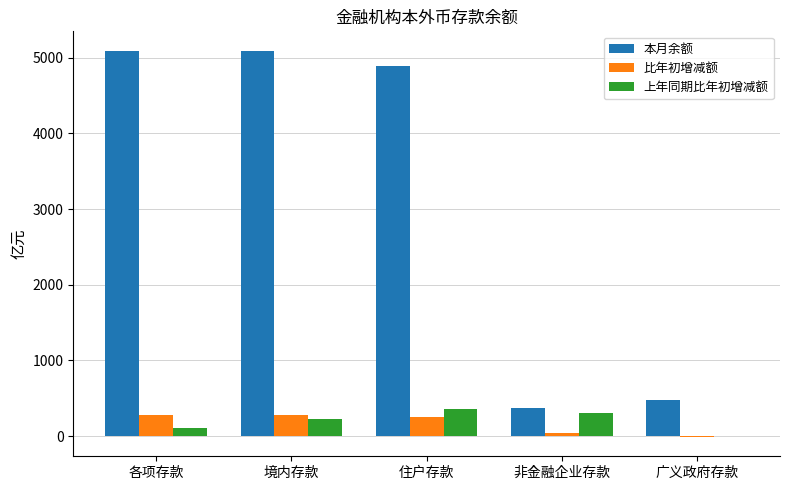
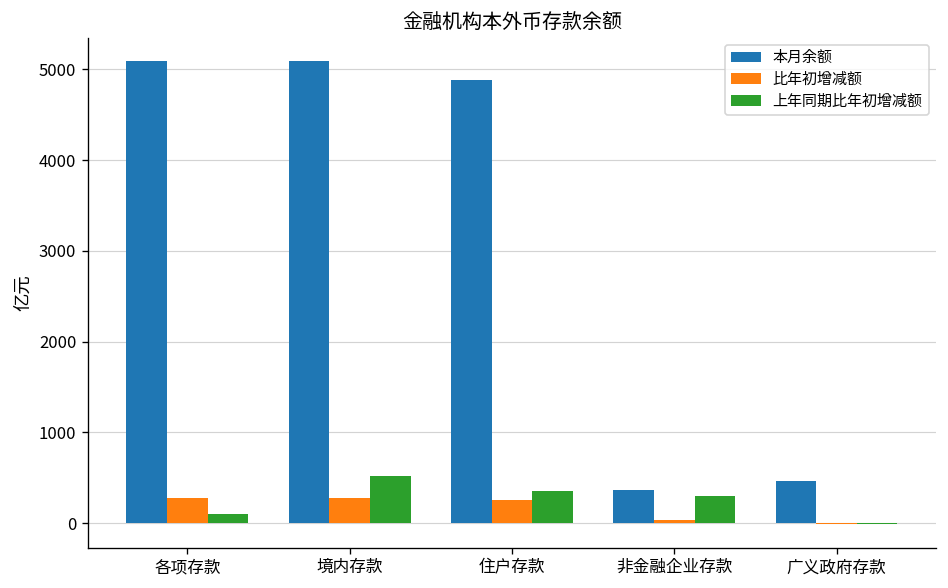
上年同期比年初增减额, 境内存款: 200 -> 500
